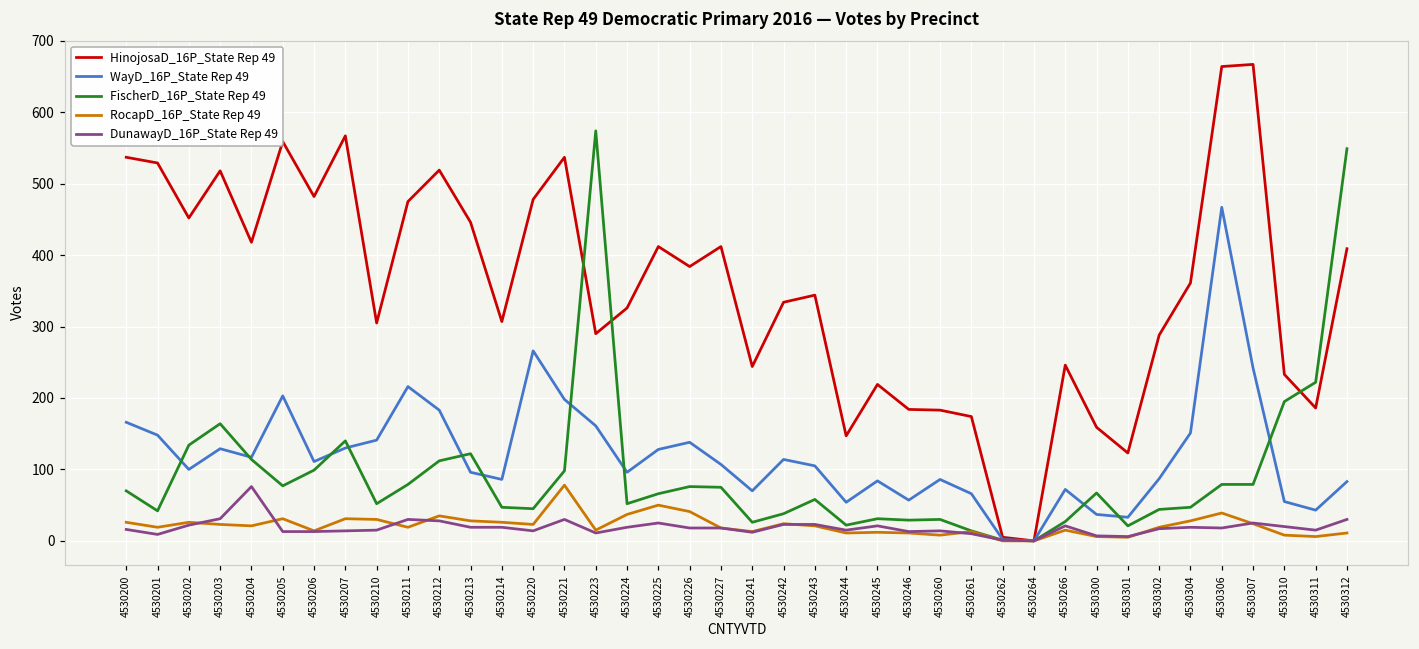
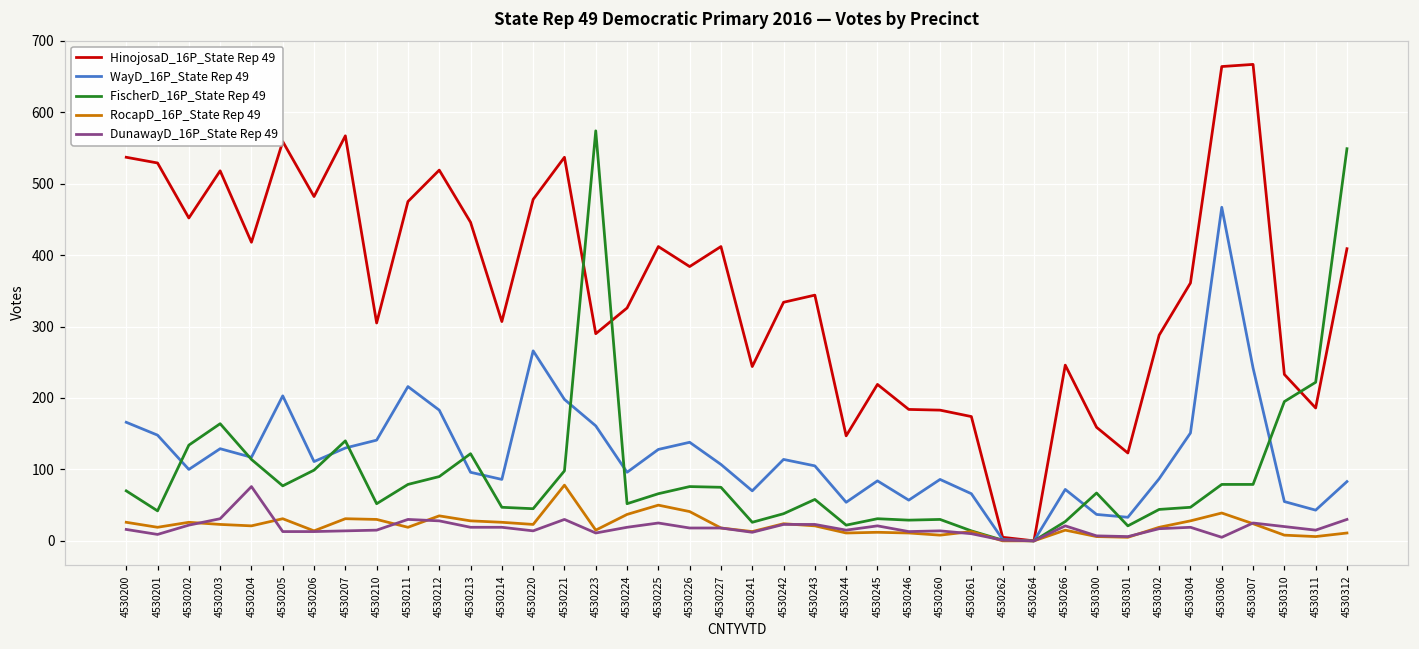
FischerD_16P_State Rep 49, 4530212: 110 -> 90
DunawayD_16P_State Rep 49, 4530306: 20 -> 10
